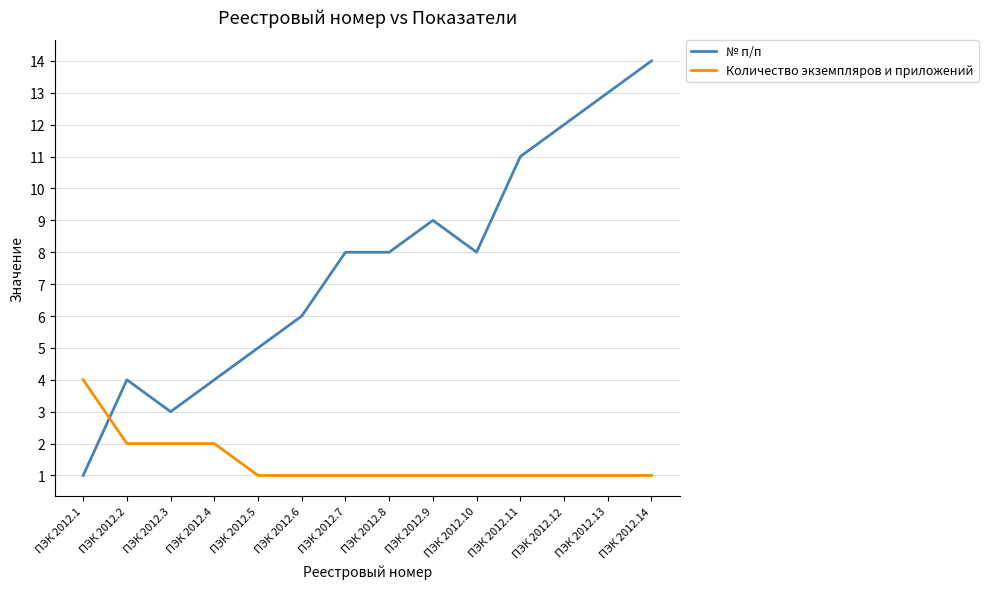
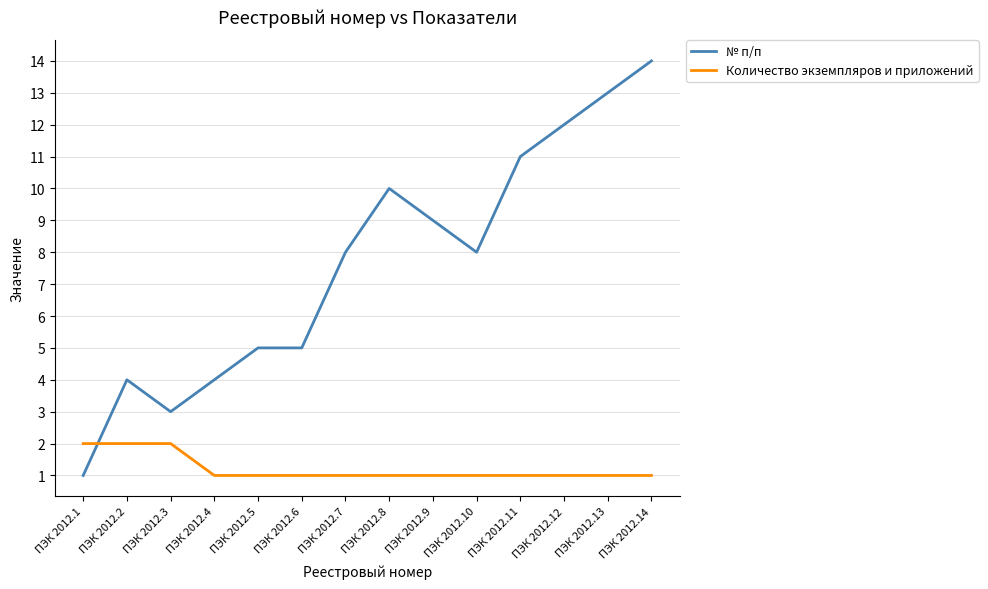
Количество экземпляров и приложений, ПЭК 2012.1: 4 -> 2
Количество экземпляров и приложений, ПЭК 2012.4: 2 -> 1
№ п/п, ПЭК 2012.6: 6 -> 5
№ п/п, ПЭК 2012.8: 8 -> 10
